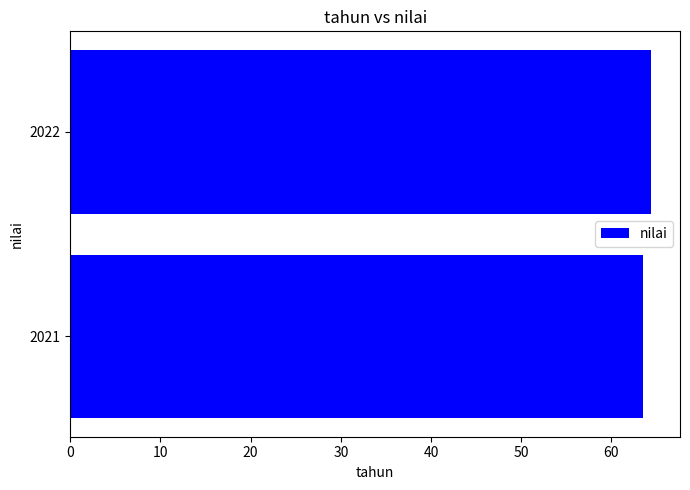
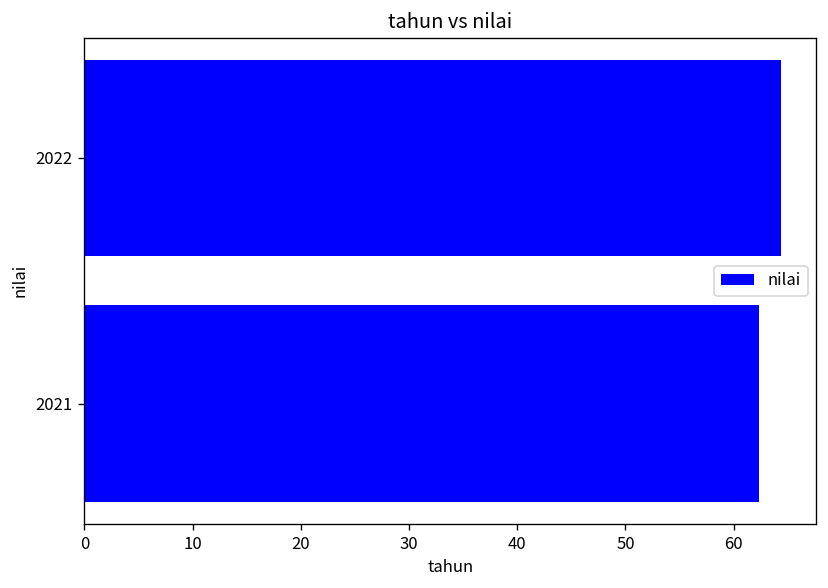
2021: 63 -> 62
